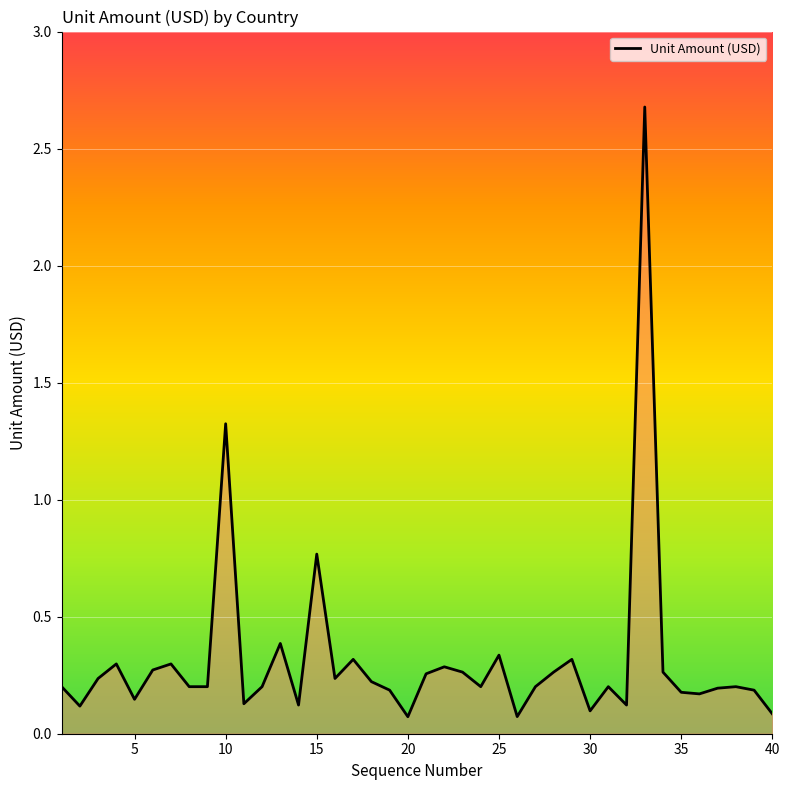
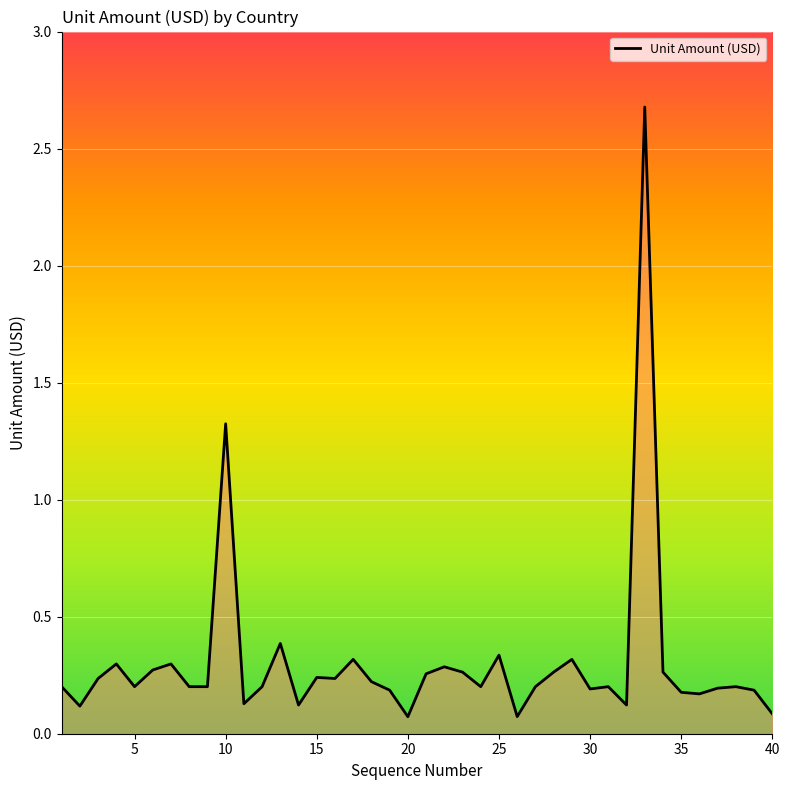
5: 0.15 -> 0.20
15: 0.77 -> 0.24
30: 0.10 -> 0.19
